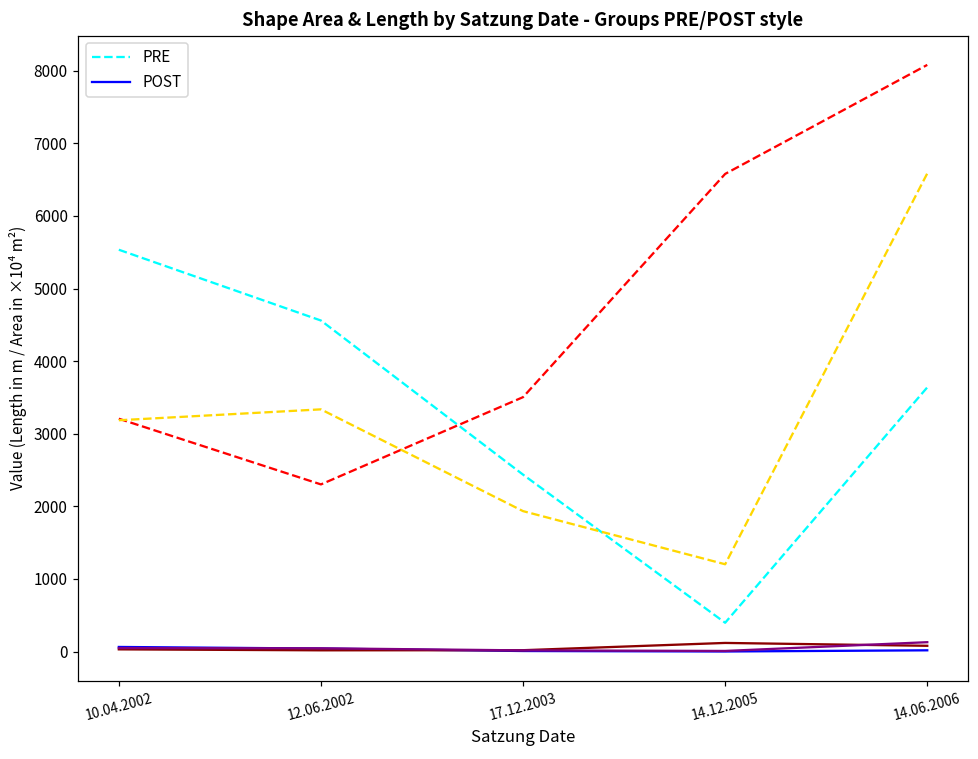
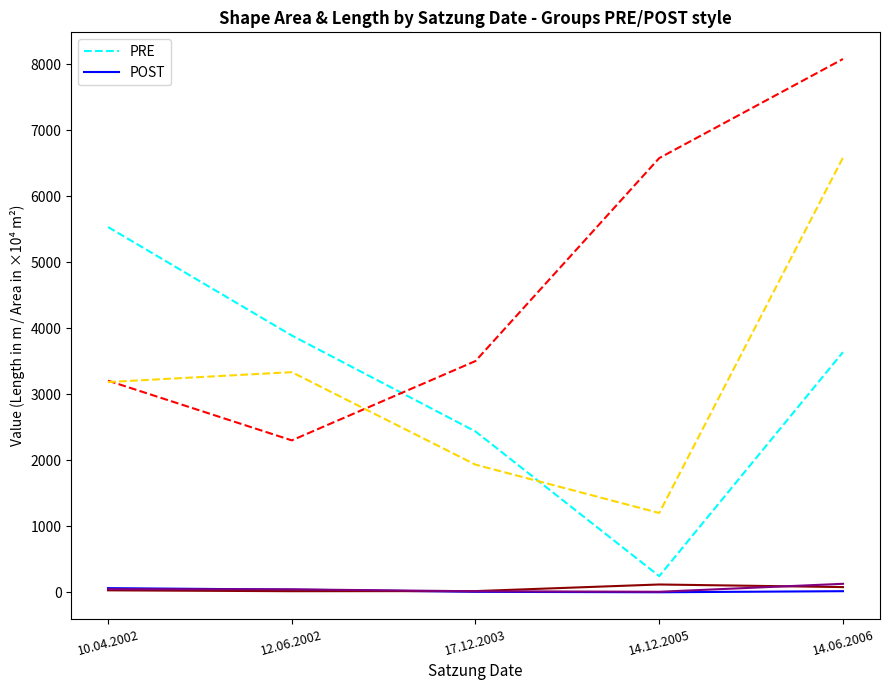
PRE, 12.06.2002: 4600 -> 3900
PRE, 14.12.2005: 400 -> 200
